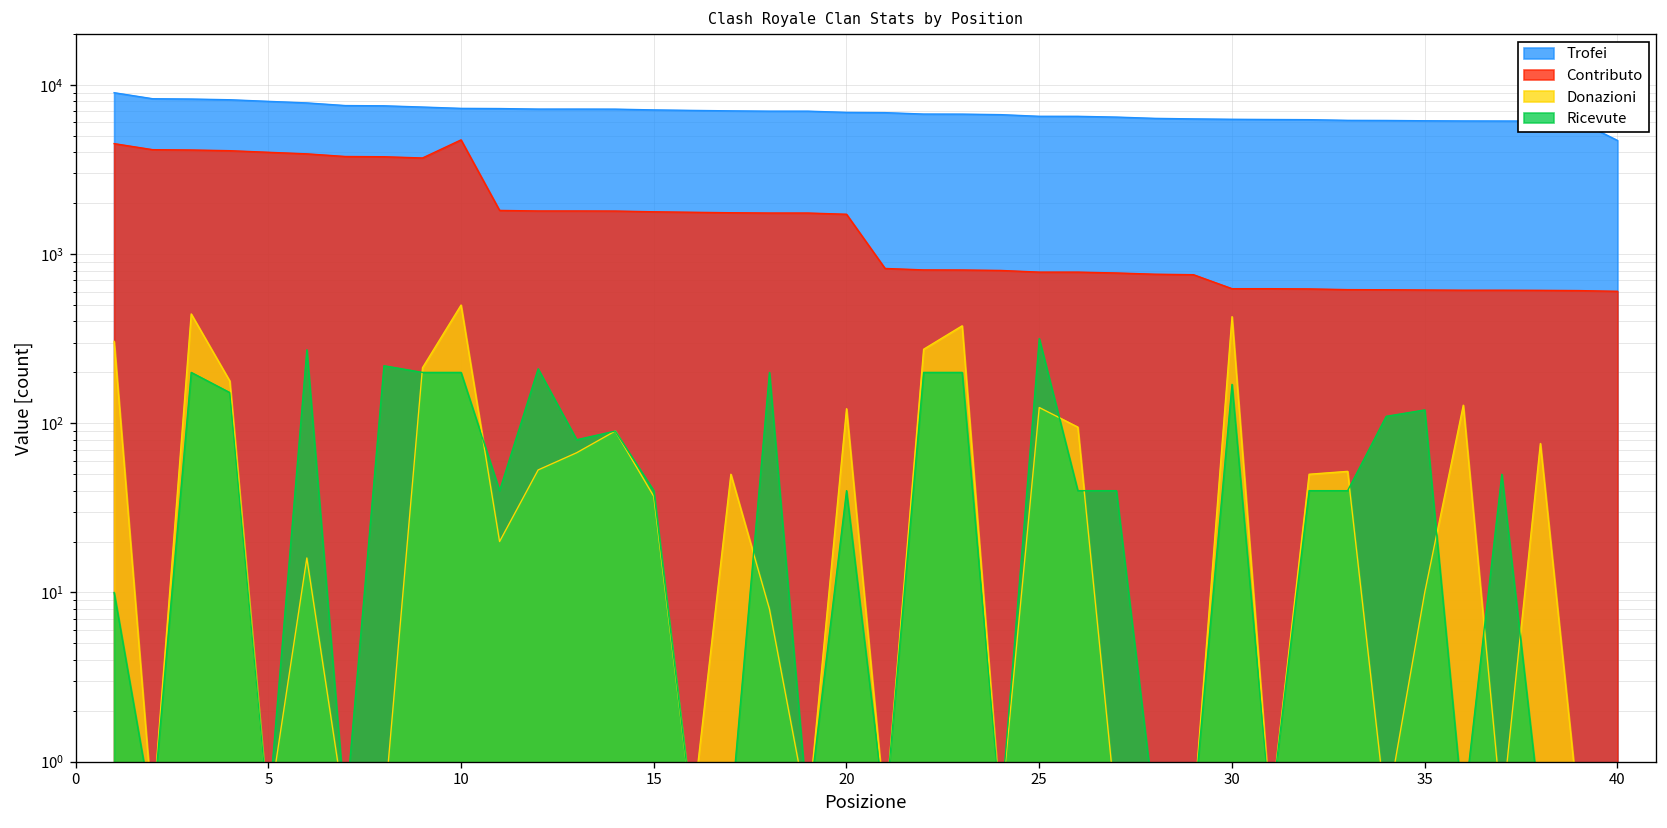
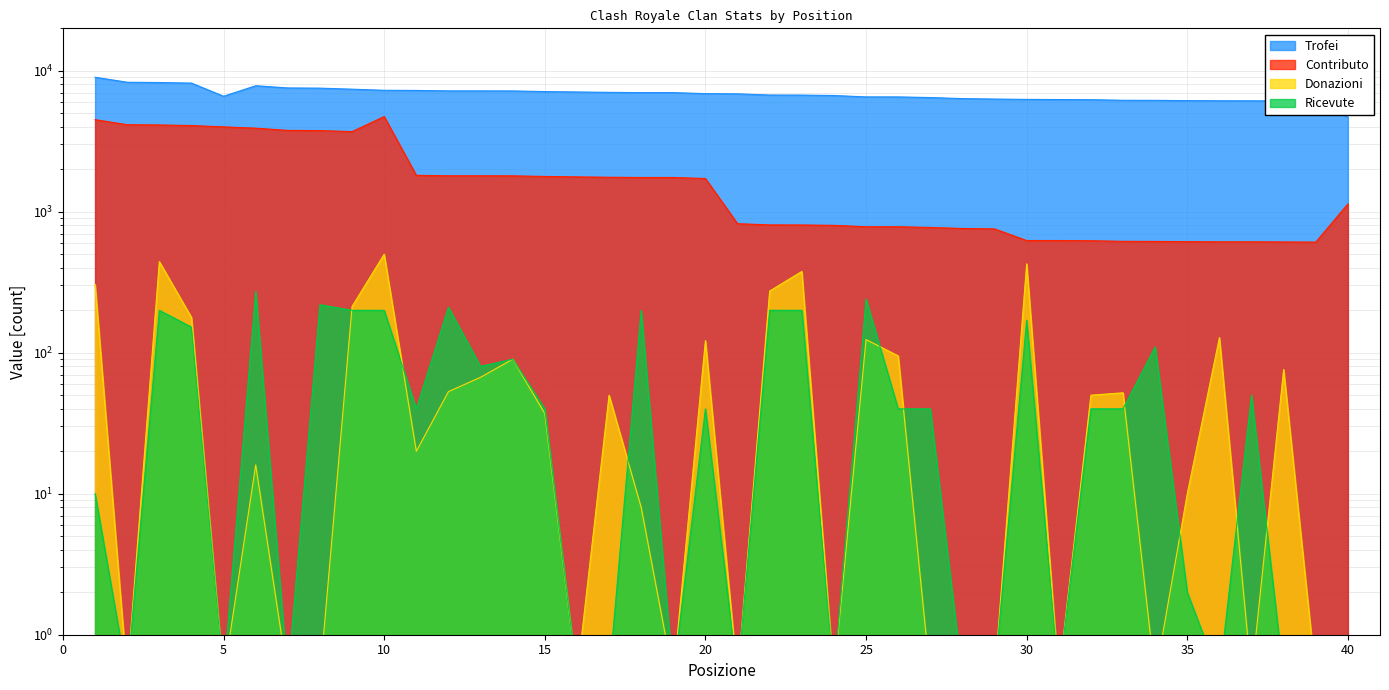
Trofei, 5: 8000 -> 7000
Ricevute, 25: 320 -> 240
Ricevute, 35: 120 -> 2
Contributo, 40: 600 -> 1100
